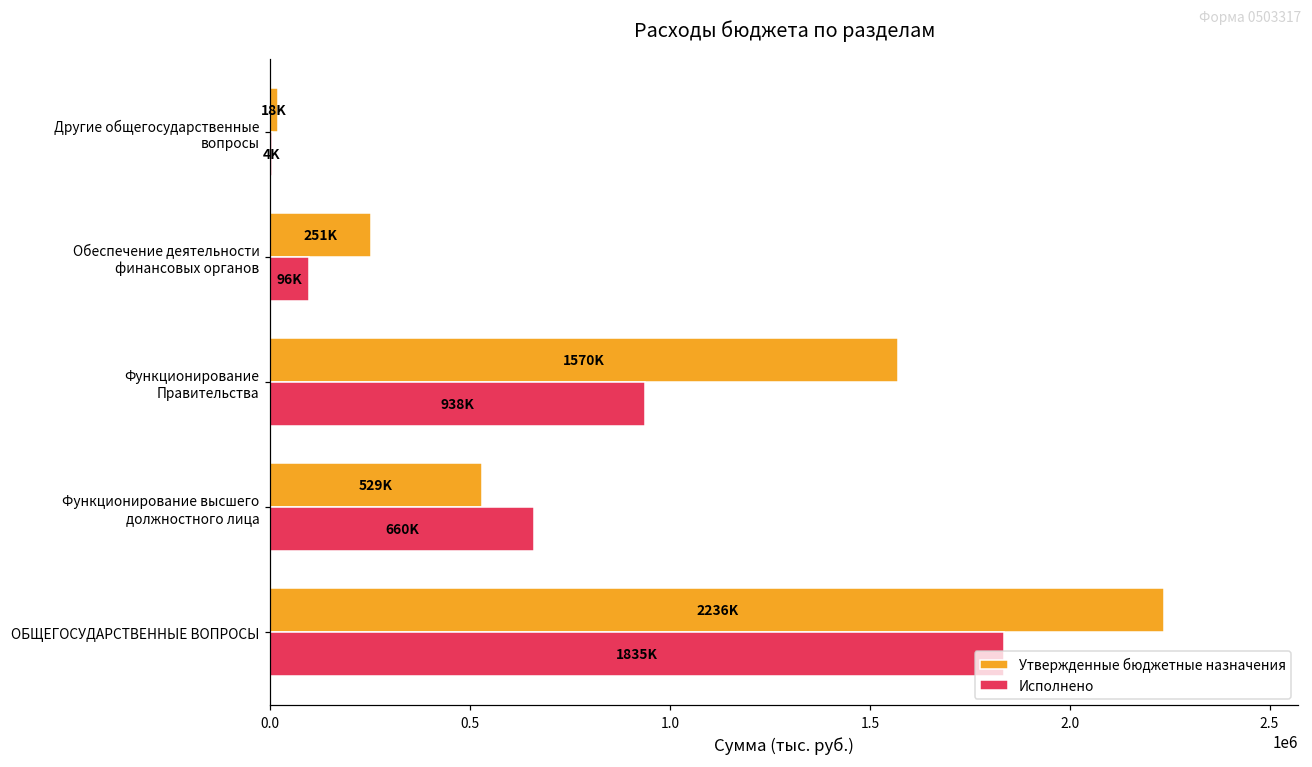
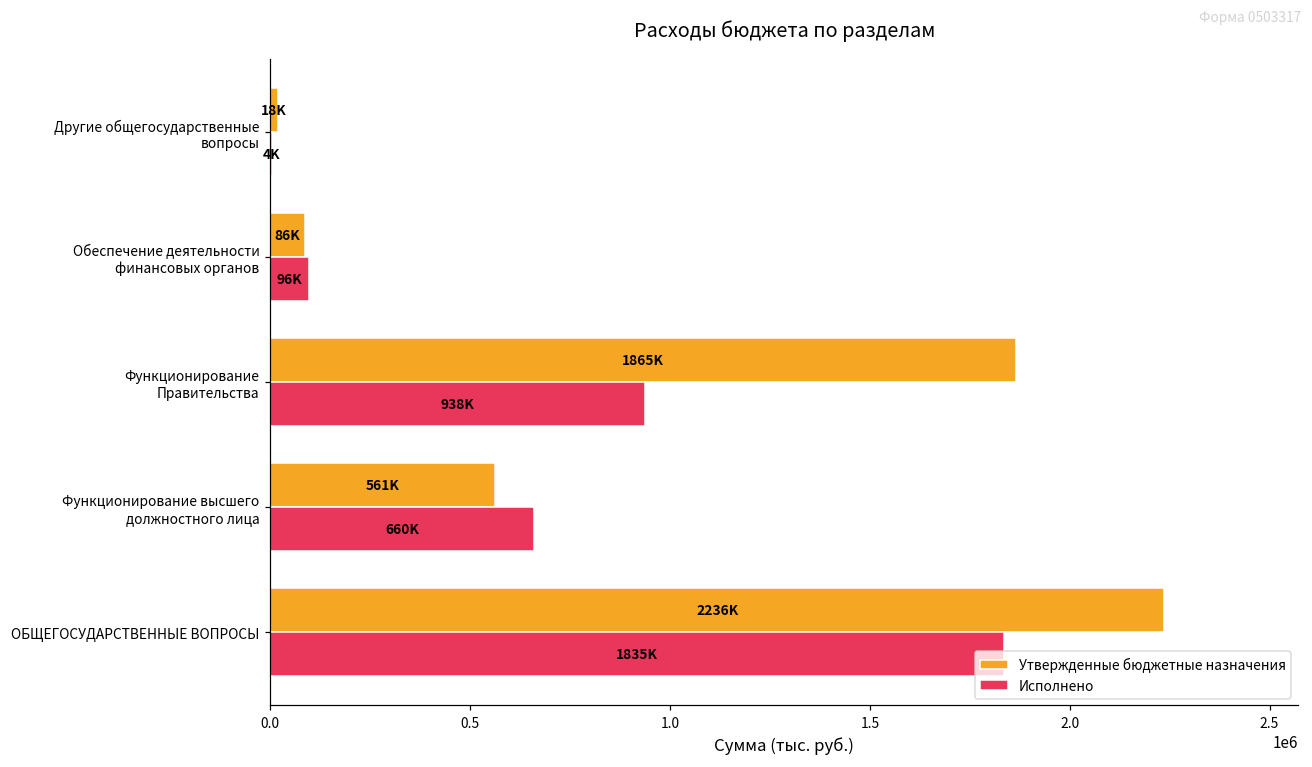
Утвержденные бюджетные назначения, Обеспечение деятельности финансовых органов: 251K -> 86K
Утвержденные бюджетные назначения, Функционирование Правительства: 1570K -> 1865K
Утвержденные бюджетные назначения, Функционирование высшего должностного лица: 529K -> 561K
